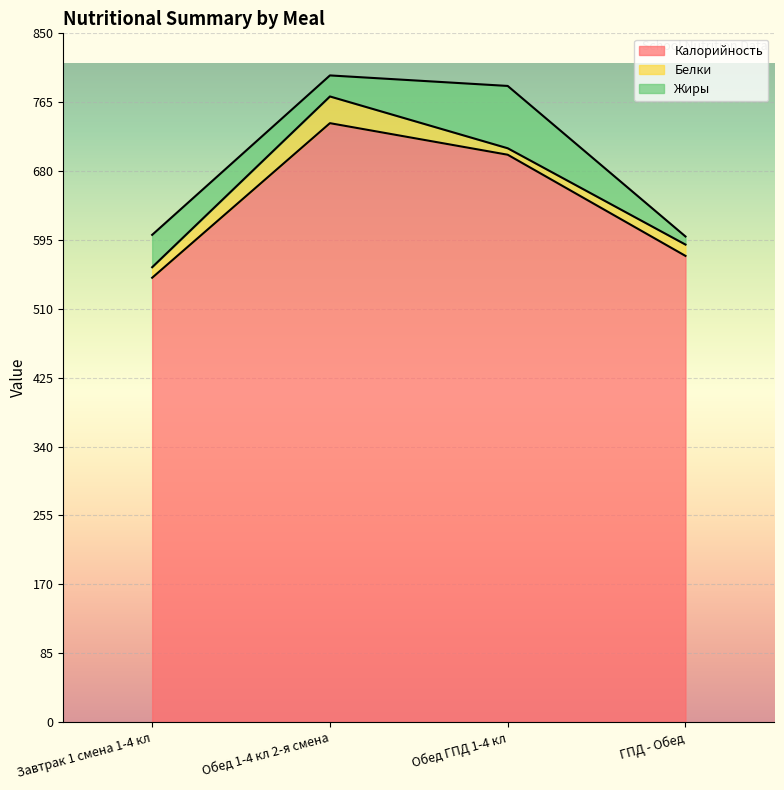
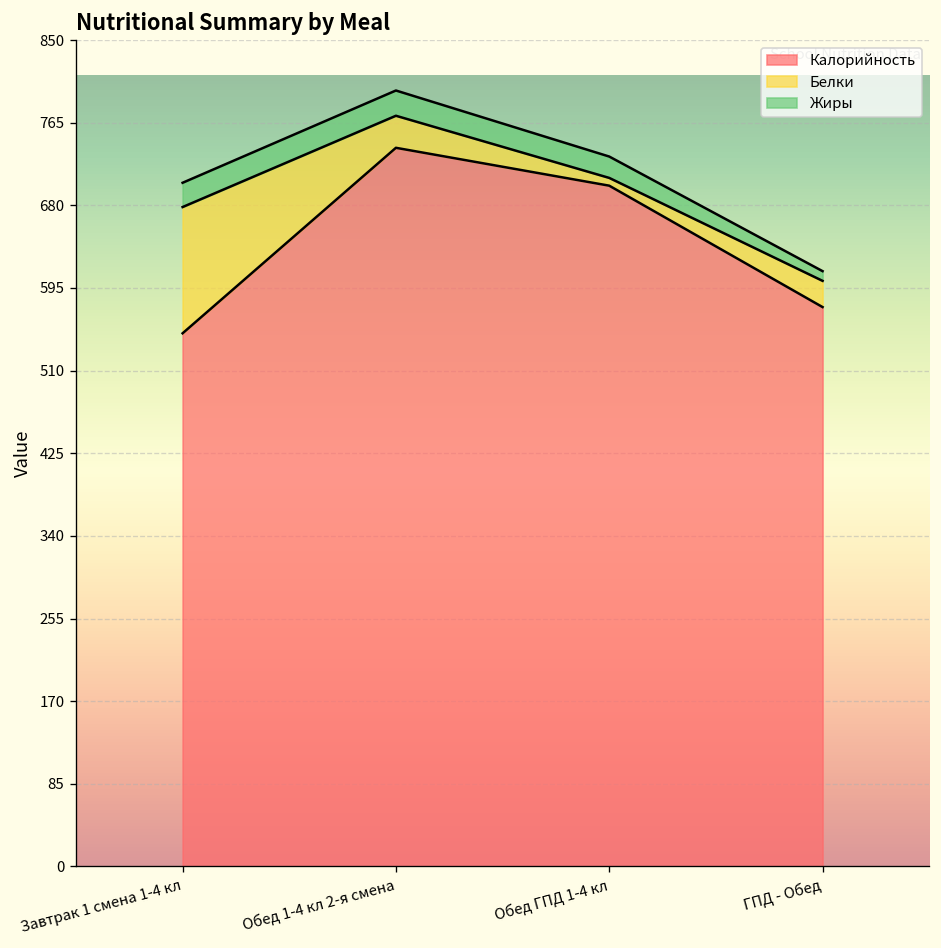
Белки, Завтрак 1 смена 1-4 кл: 10 -> 130
Жиры, Завтрак 1 смена 1-4 кл: 40 -> 20
Жиры, Обед ГПД 1-4 кл: 80 -> 20
Белки, ГПД - Обед: 10 -> 30
